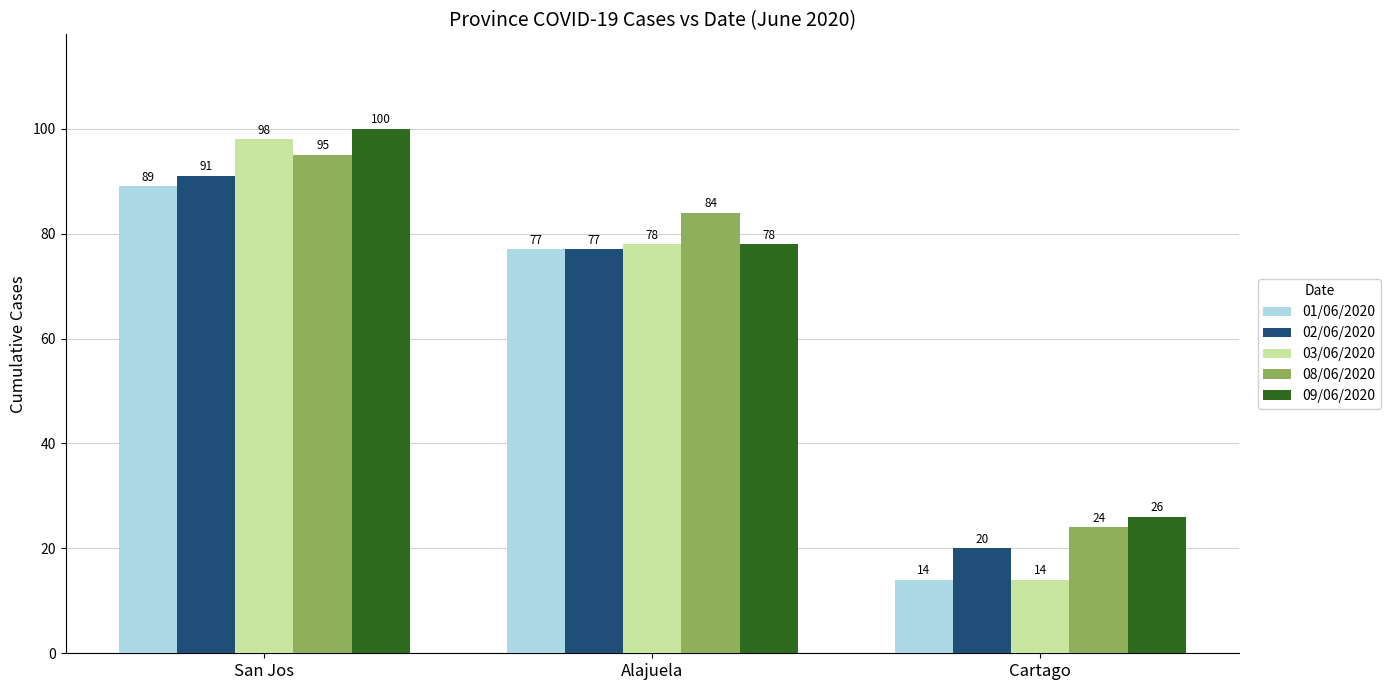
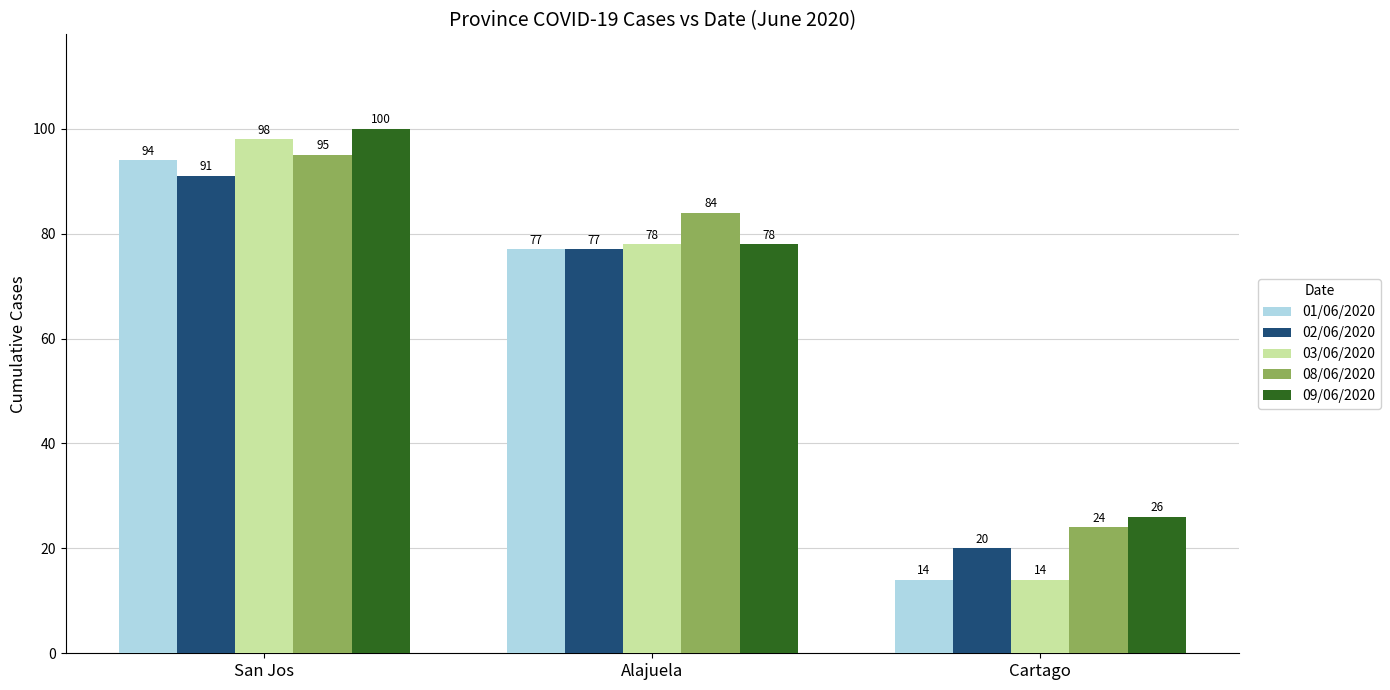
01/06/2020, San Jos: 89 -> 94
